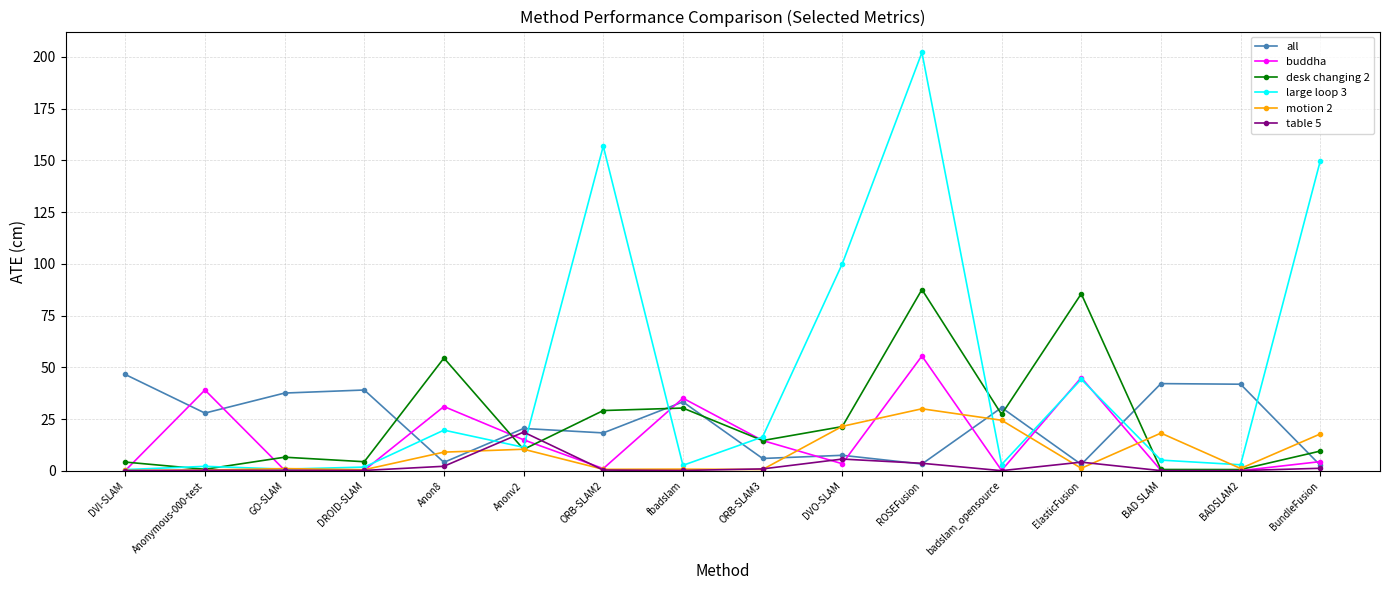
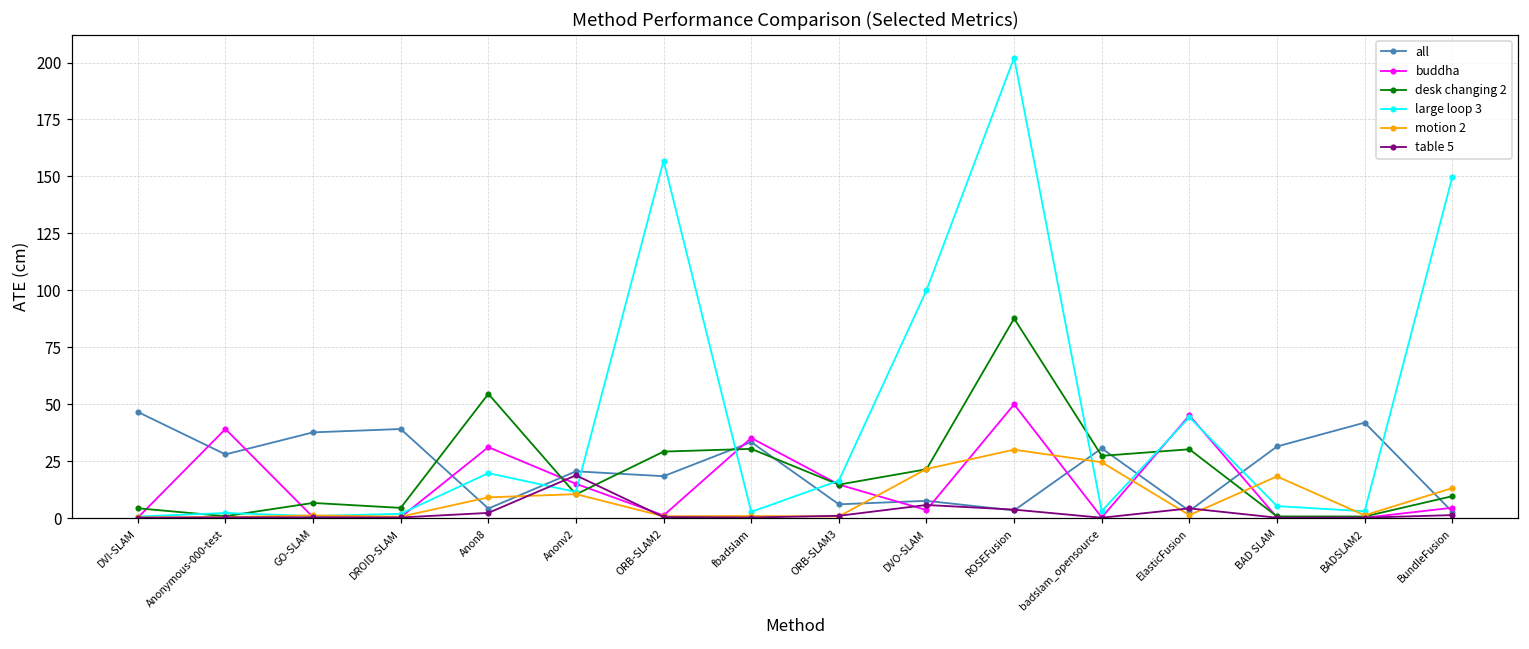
buddha, ROSEFusion: 56 -> 50
desk changing 2, ElasticFusion: 86 -> 30
all, BAD SLAM: 42 -> 31
motion 2, BundleFusion: 18 -> 13
